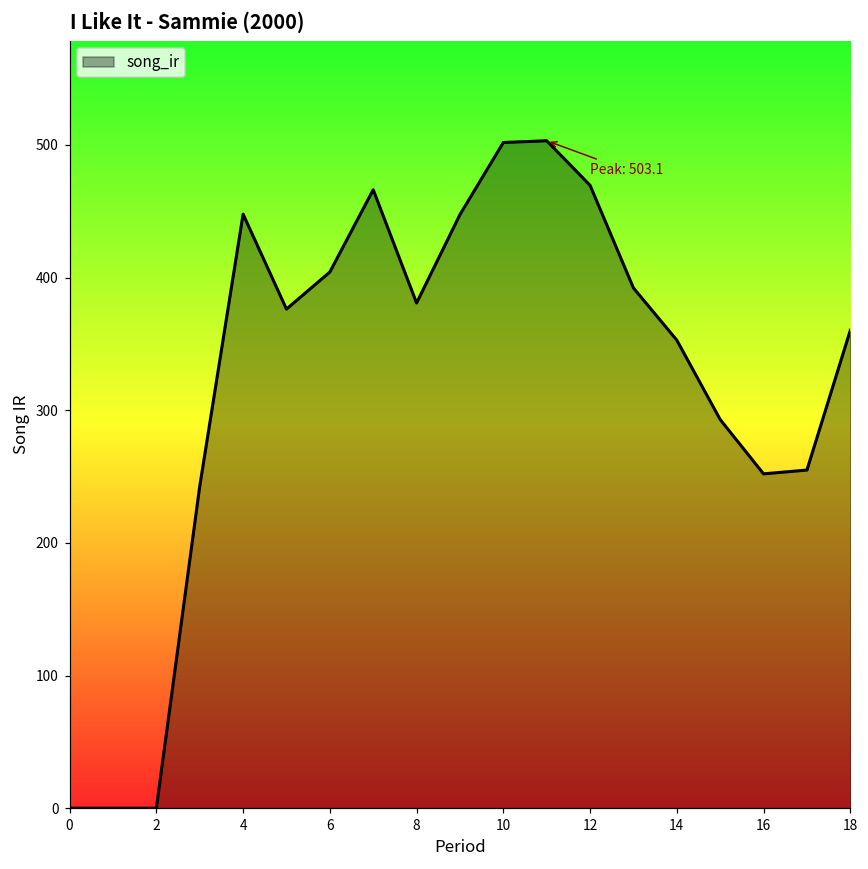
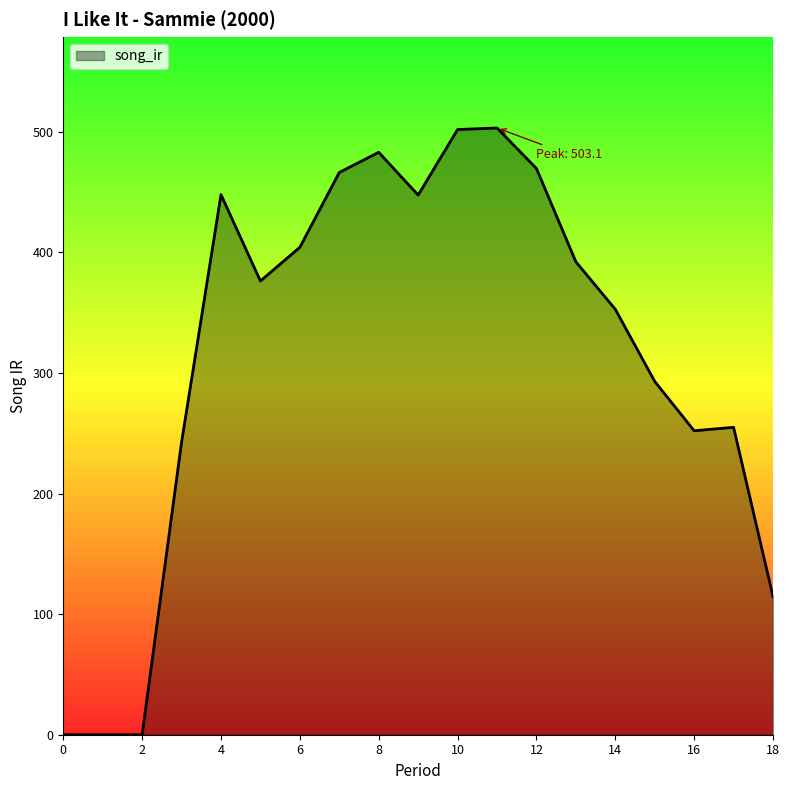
8: 381 -> 483
18: 360 -> 115
